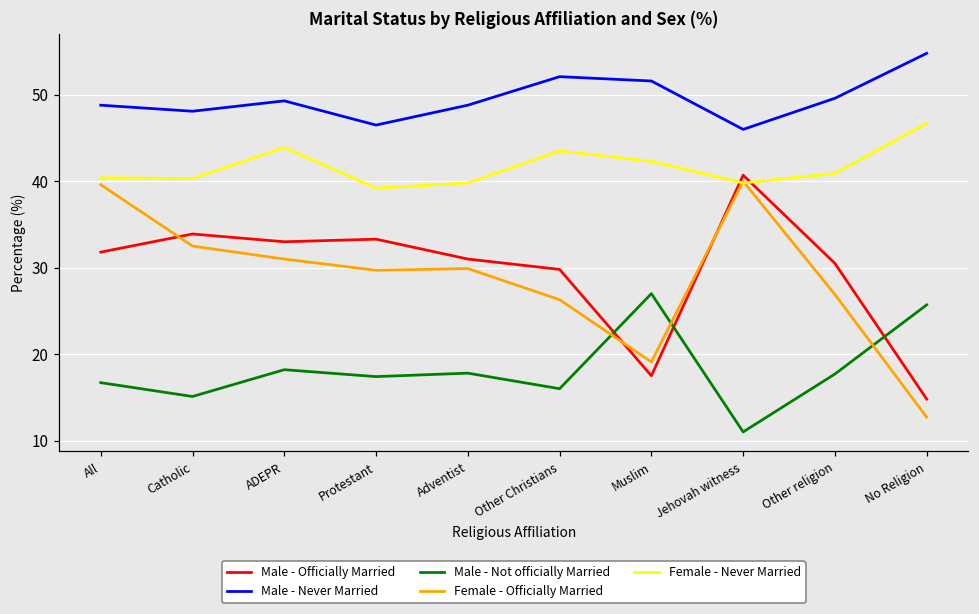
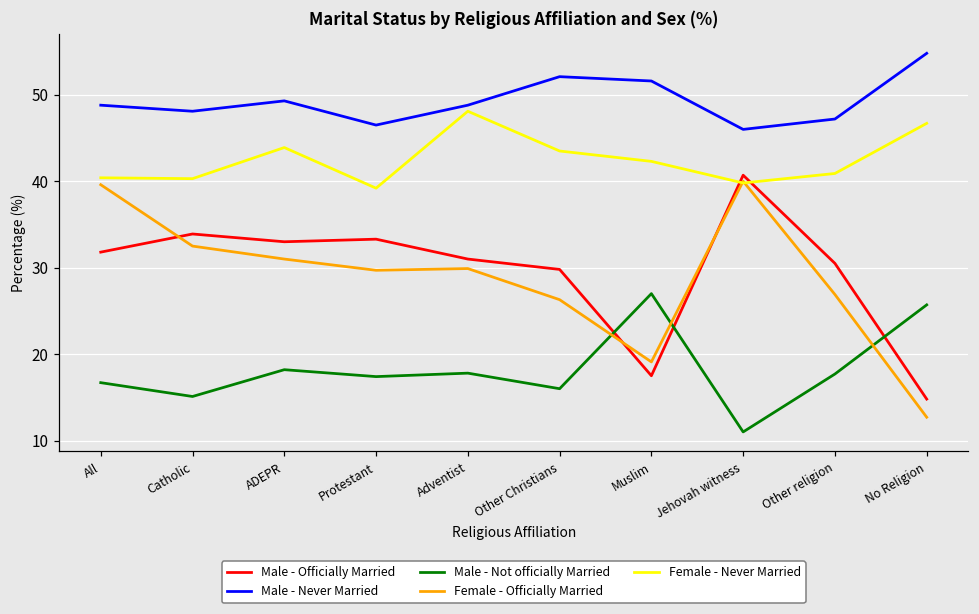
Female - Never Married, Adventist: 40 -> 48
Male - Never Married, Other religion: 50 -> 47
